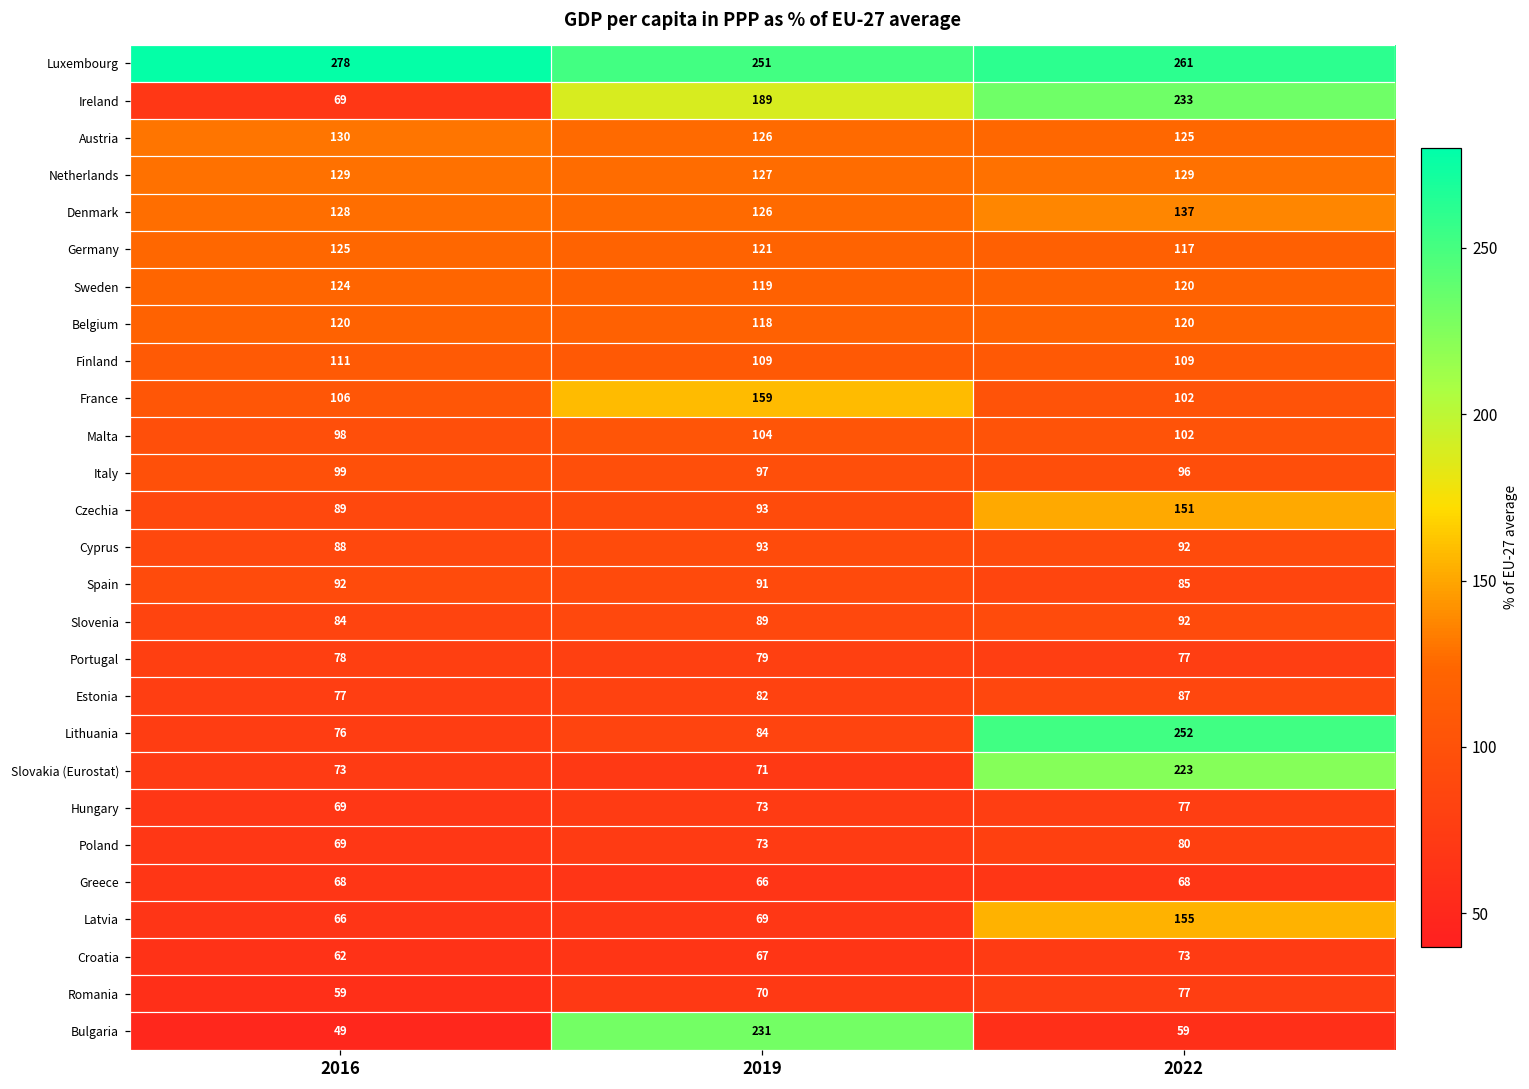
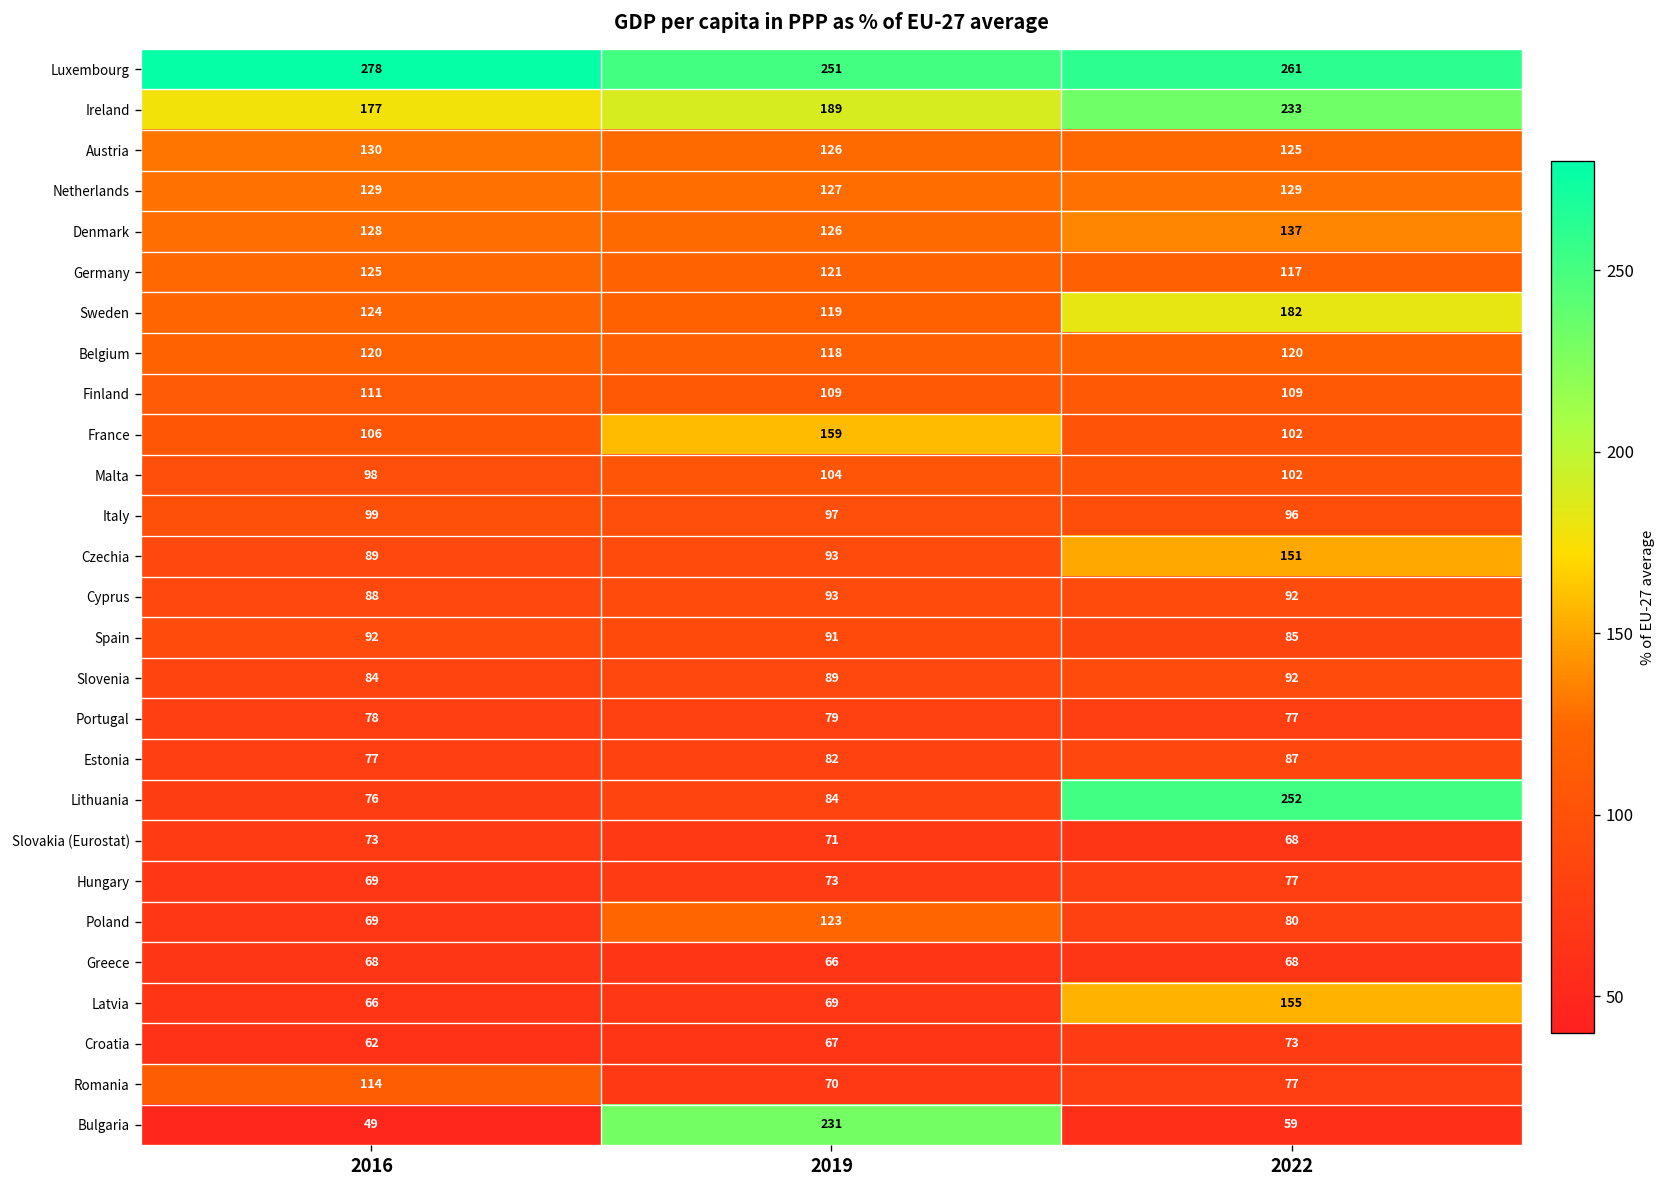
Ireland, 2016: 69 -> 177
Sweden, 2022: 120 -> 182
Slovakia (Eurostat), 2022: 223 -> 68
Poland, 2019: 73 -> 123
Romania, 2016: 59 -> 114
